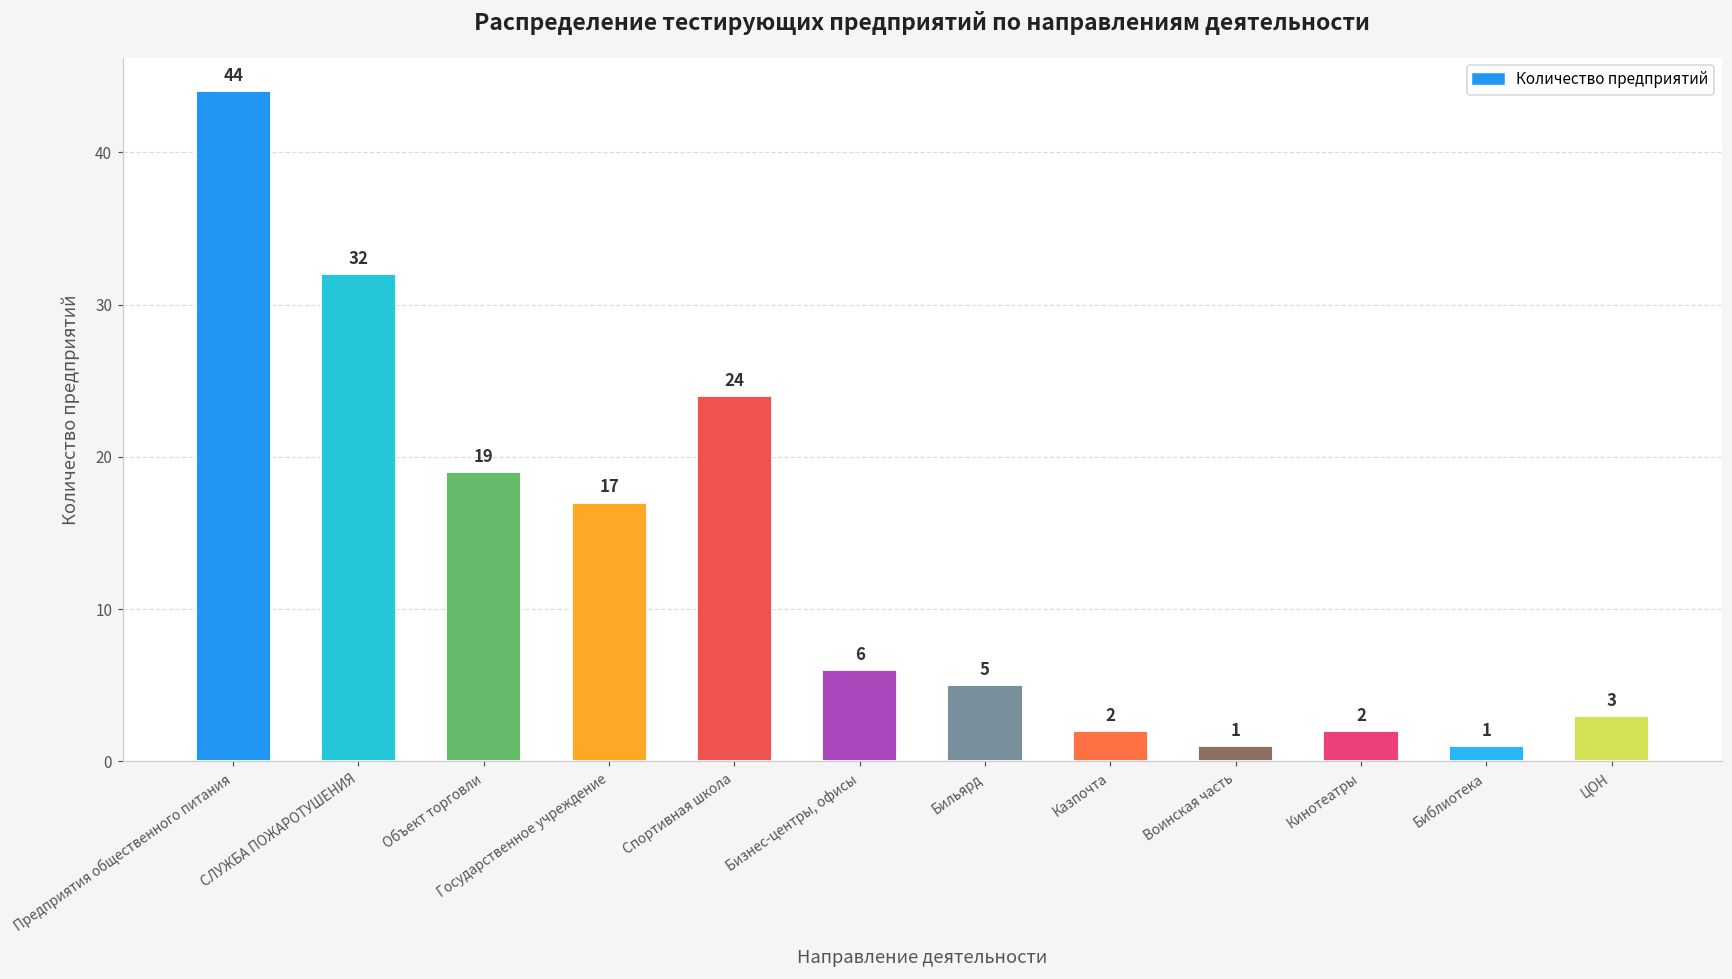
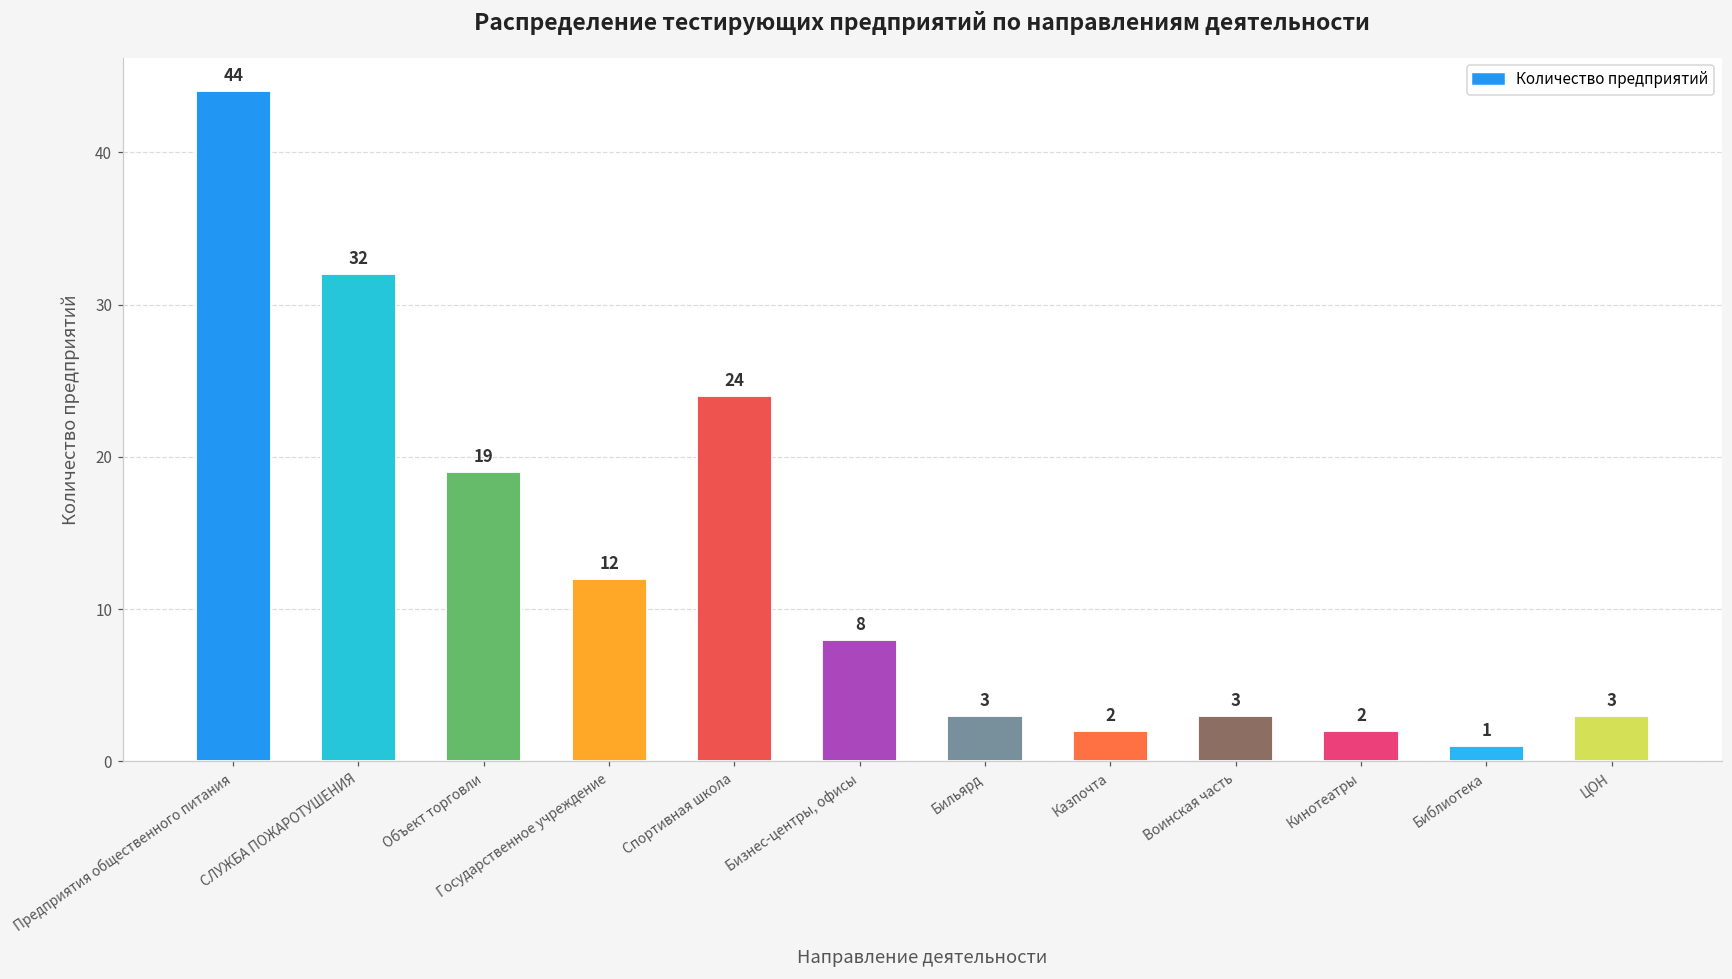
Государственное учреждение: 17 -> 12
Бизнес-центры, офисы: 6 -> 8
Бильярд: 5 -> 3
Воинская часть: 1 -> 3
